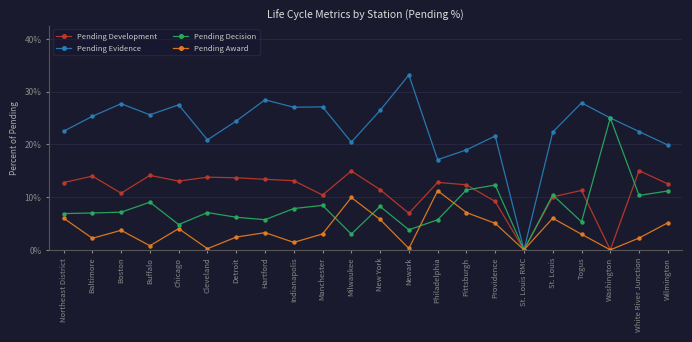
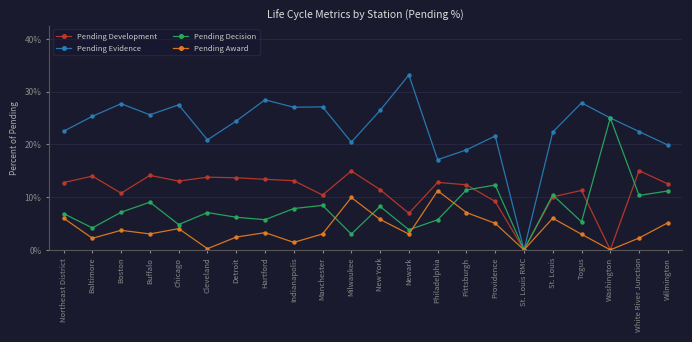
Pending Decision, Baltimore: 7% -> 4%
Pending Award, Buffalo: 1% -> 3%
Pending Award, Newark: 0% -> 3%
